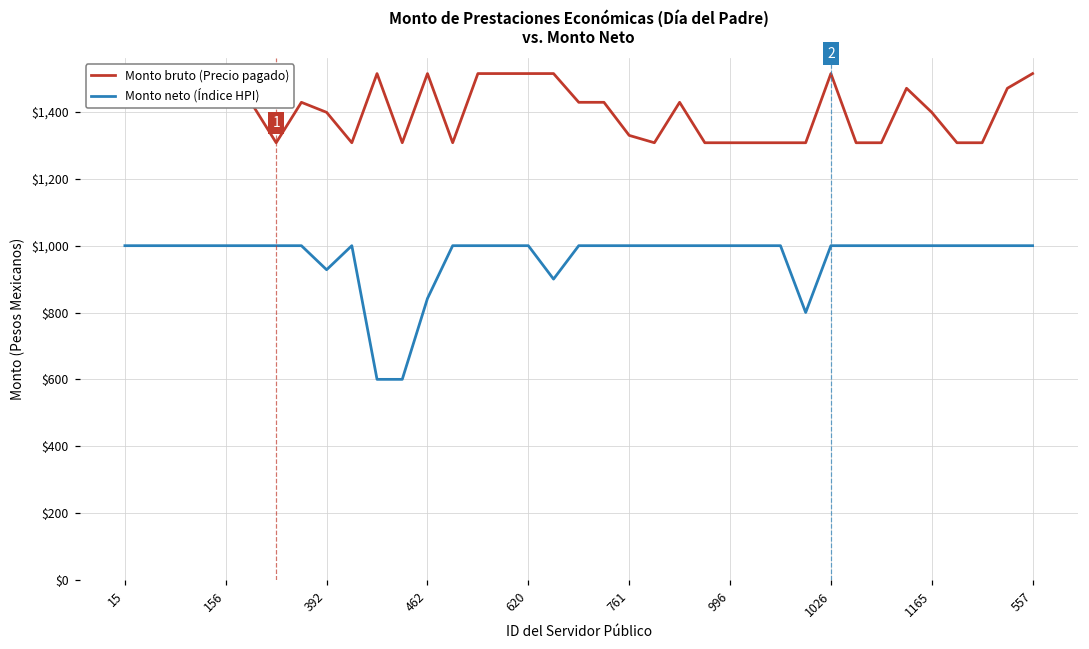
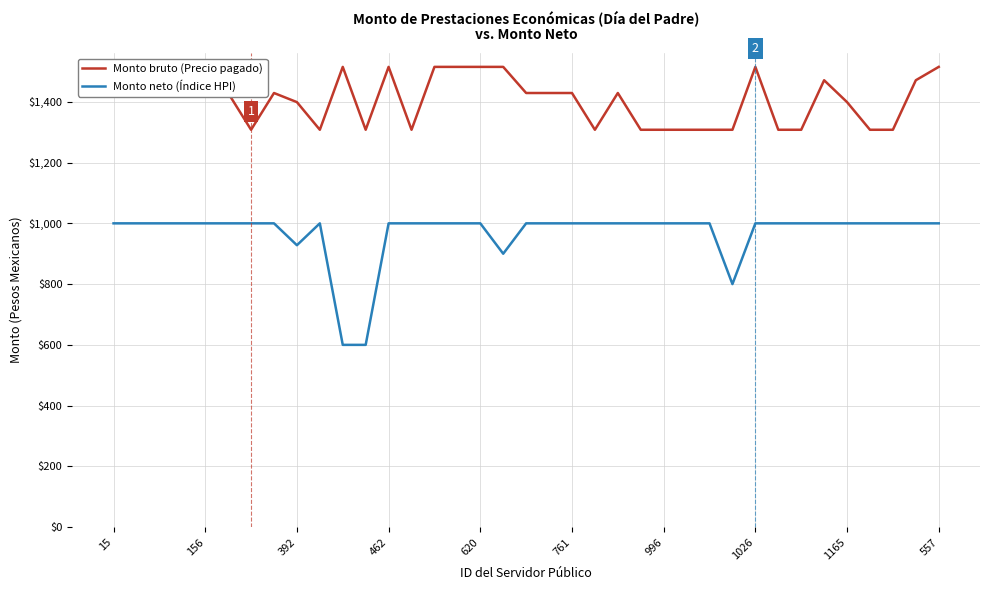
Monto neto (Índice HPI), 462: $840 -> $1,000
Monto bruto (Precio pagado), 761: $1,330 -> $1,430
